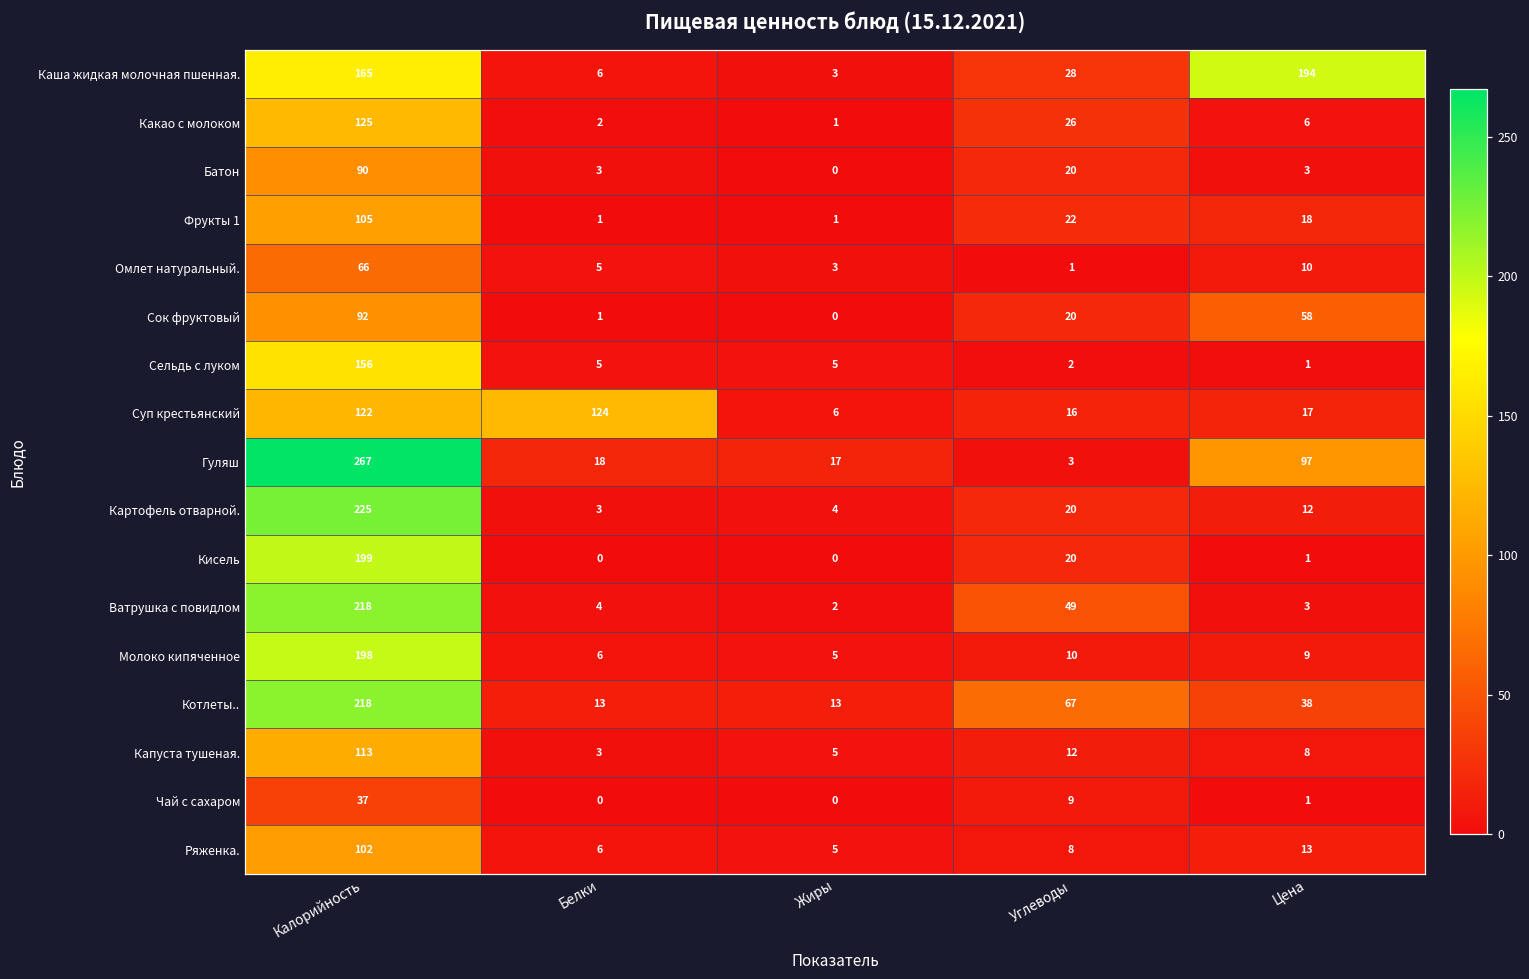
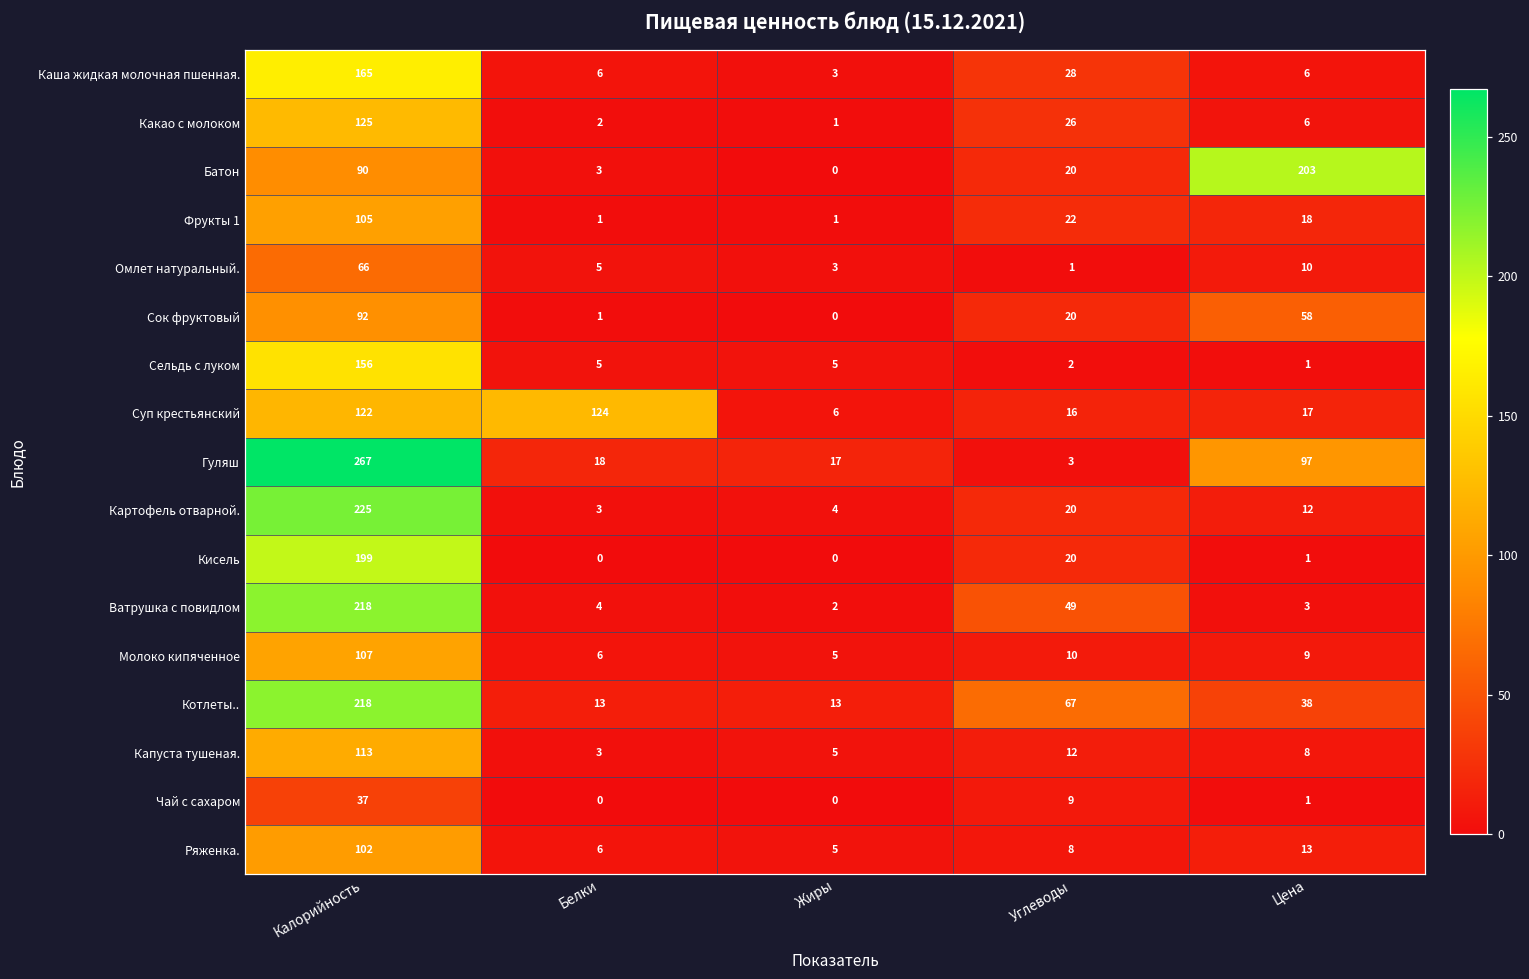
Каша жидкая молочная пшенная., Цена: 194 -> 6
Батон, Цена: 3 -> 203
Молоко кипяченное, Калорийность: 198 -> 107
